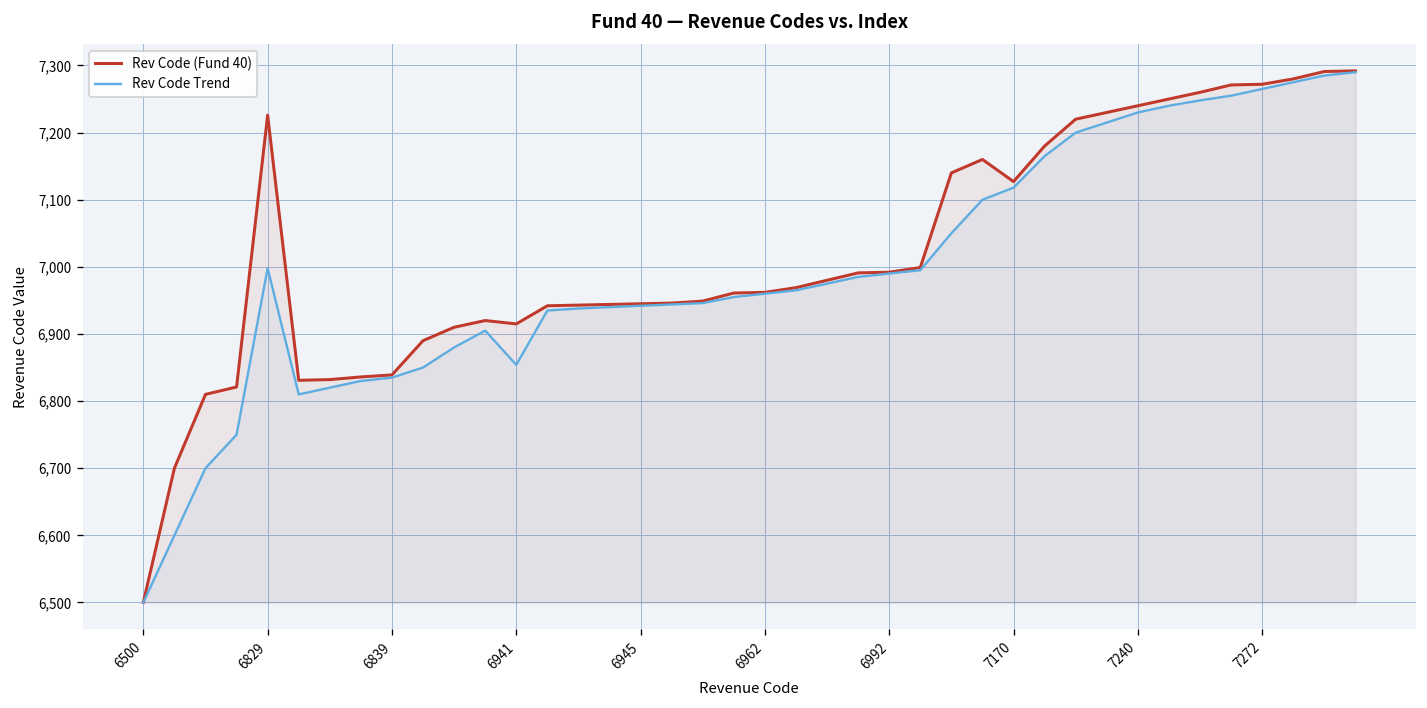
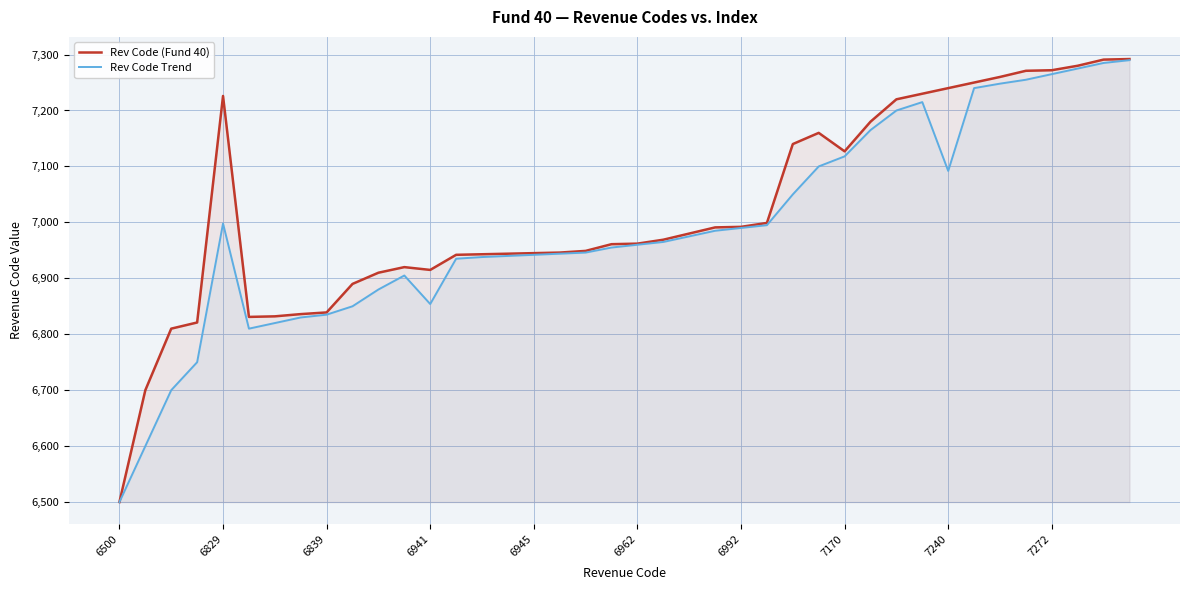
Rev Code Trend, 7240: 7,230 -> 7,090
